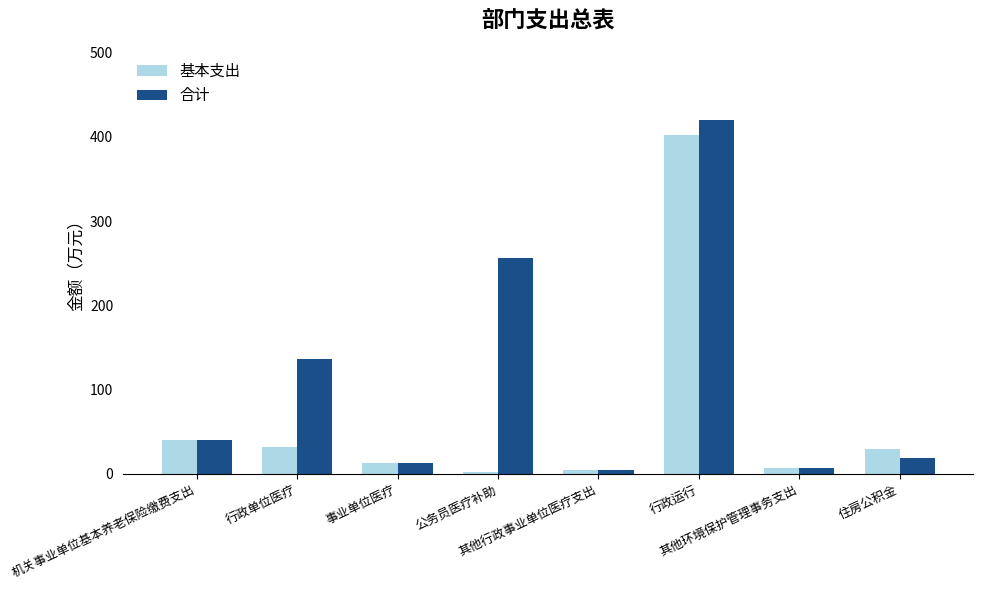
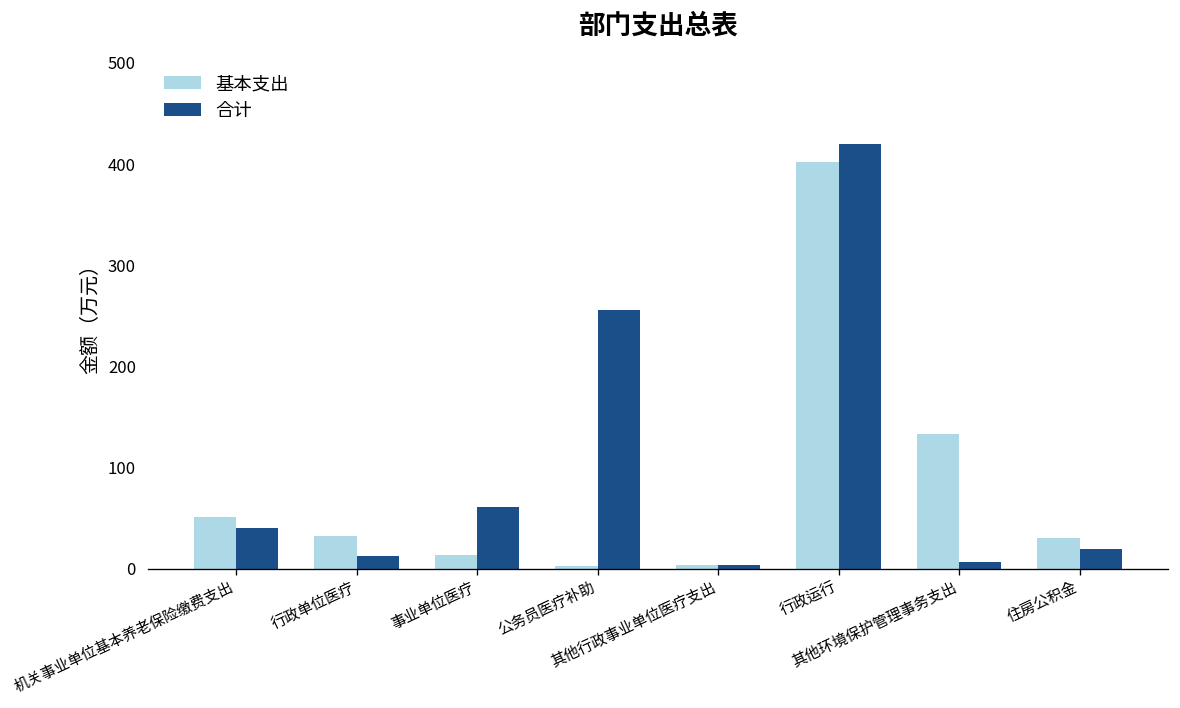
基本支出, 机关事业单位基本养老保险缴费支出: 40 -> 50
合计, 行政单位医疗: 140 -> 10
合计, 事业单位医疗: 10 -> 60
基本支出, 其他环境保护管理事务支出: 10 -> 130
